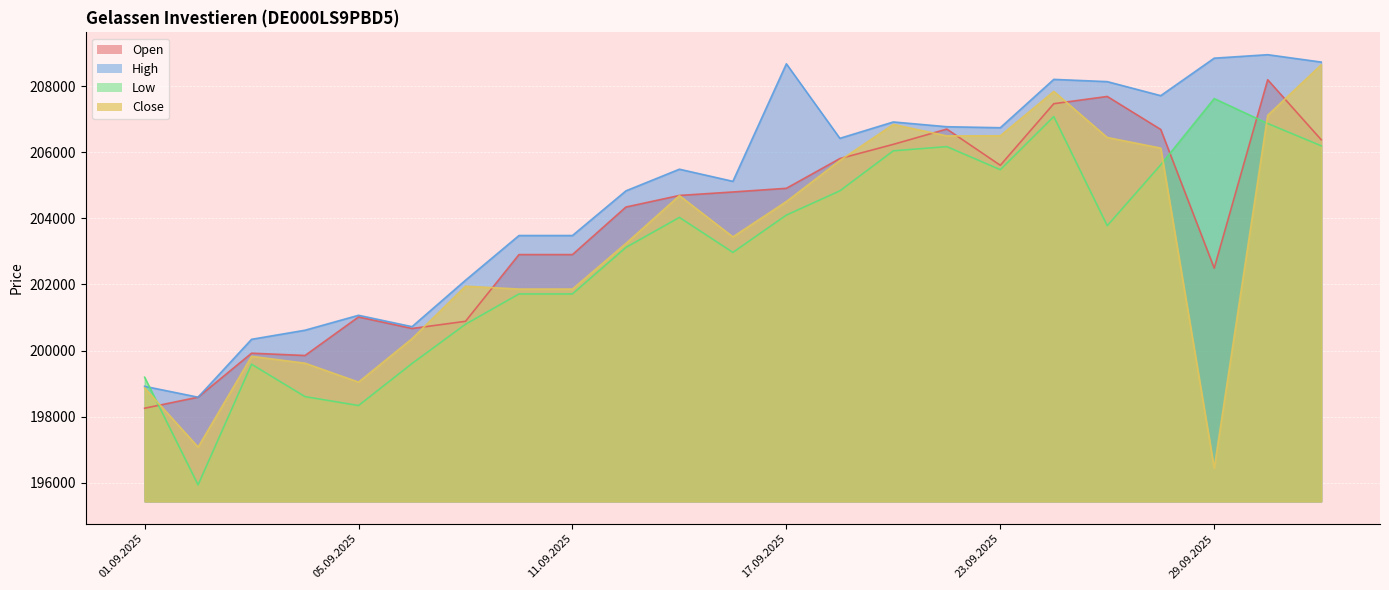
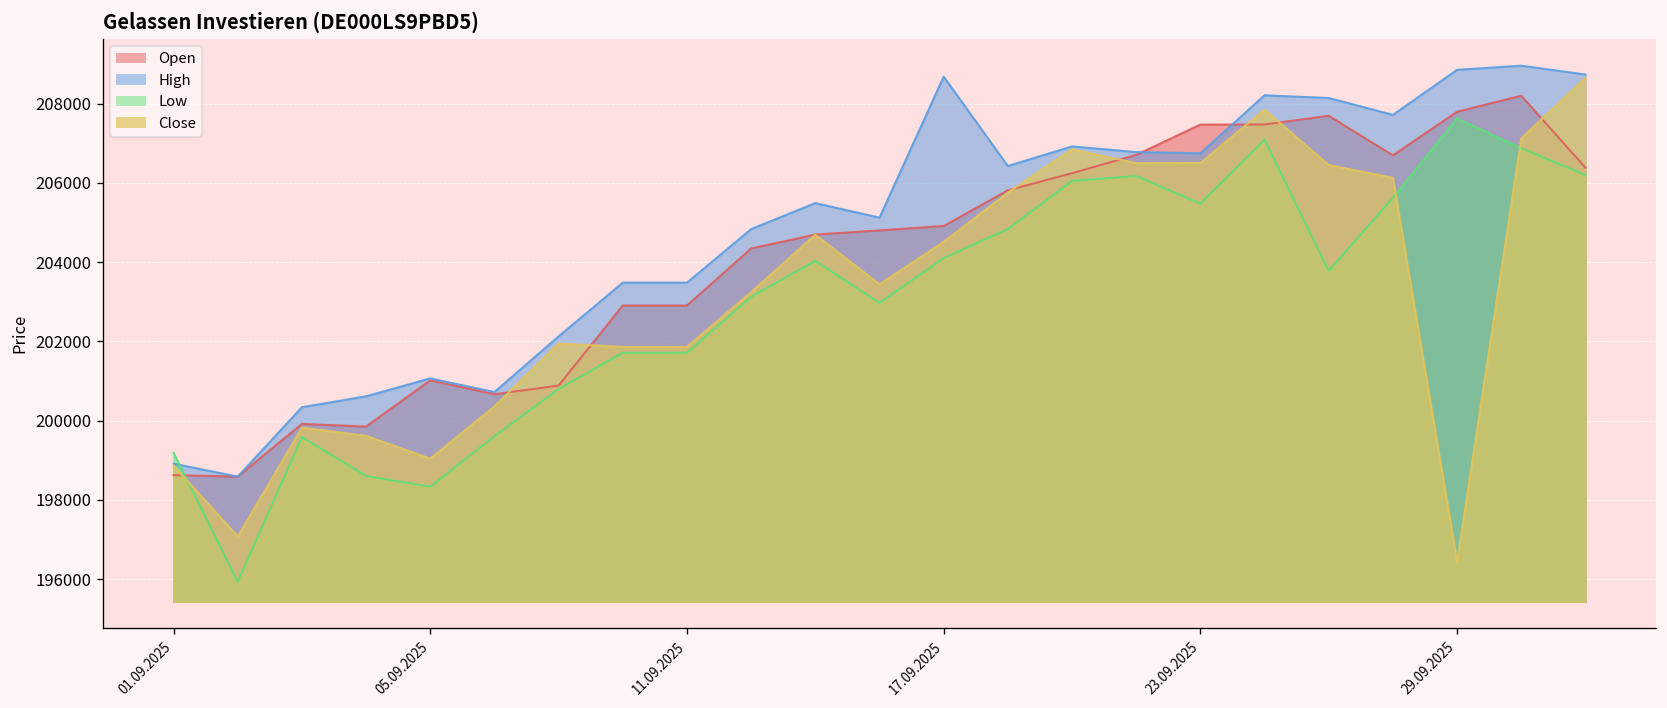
Open, 01.09.2025: 198300 -> 198600
Open, 23.09.2025: 205600 -> 207500
Open, 29.09.2025: 202500 -> 207800
